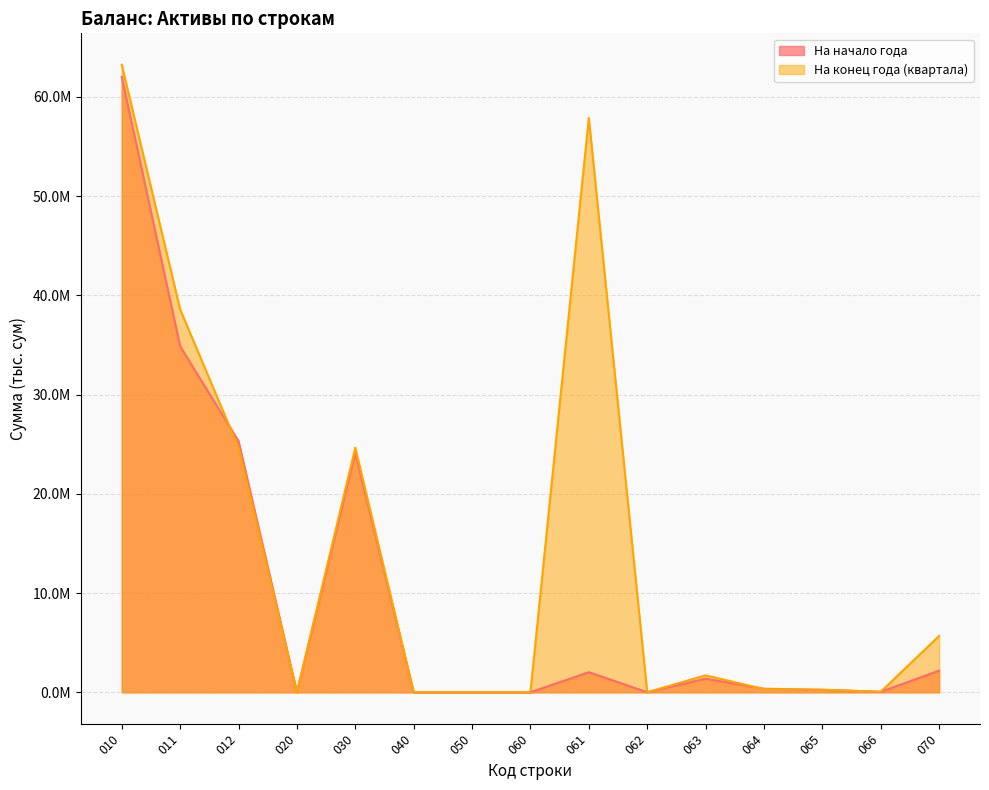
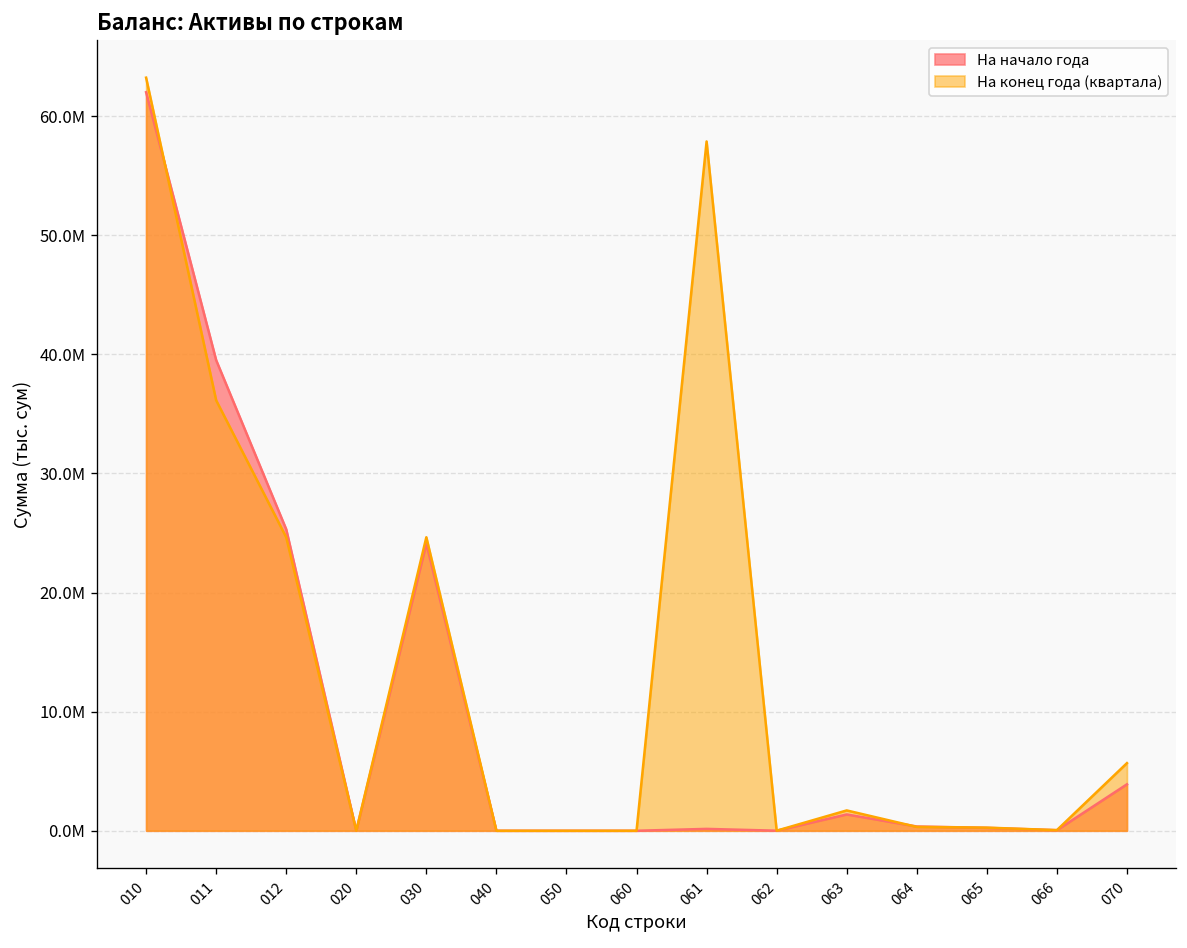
На начало года, 011: 35000000 -> 40000000
На конец года (квартала), 011: 39000000 -> 36000000
На начало года, 061: 2000000 -> 0
На начало года, 070: 2000000 -> 4000000
